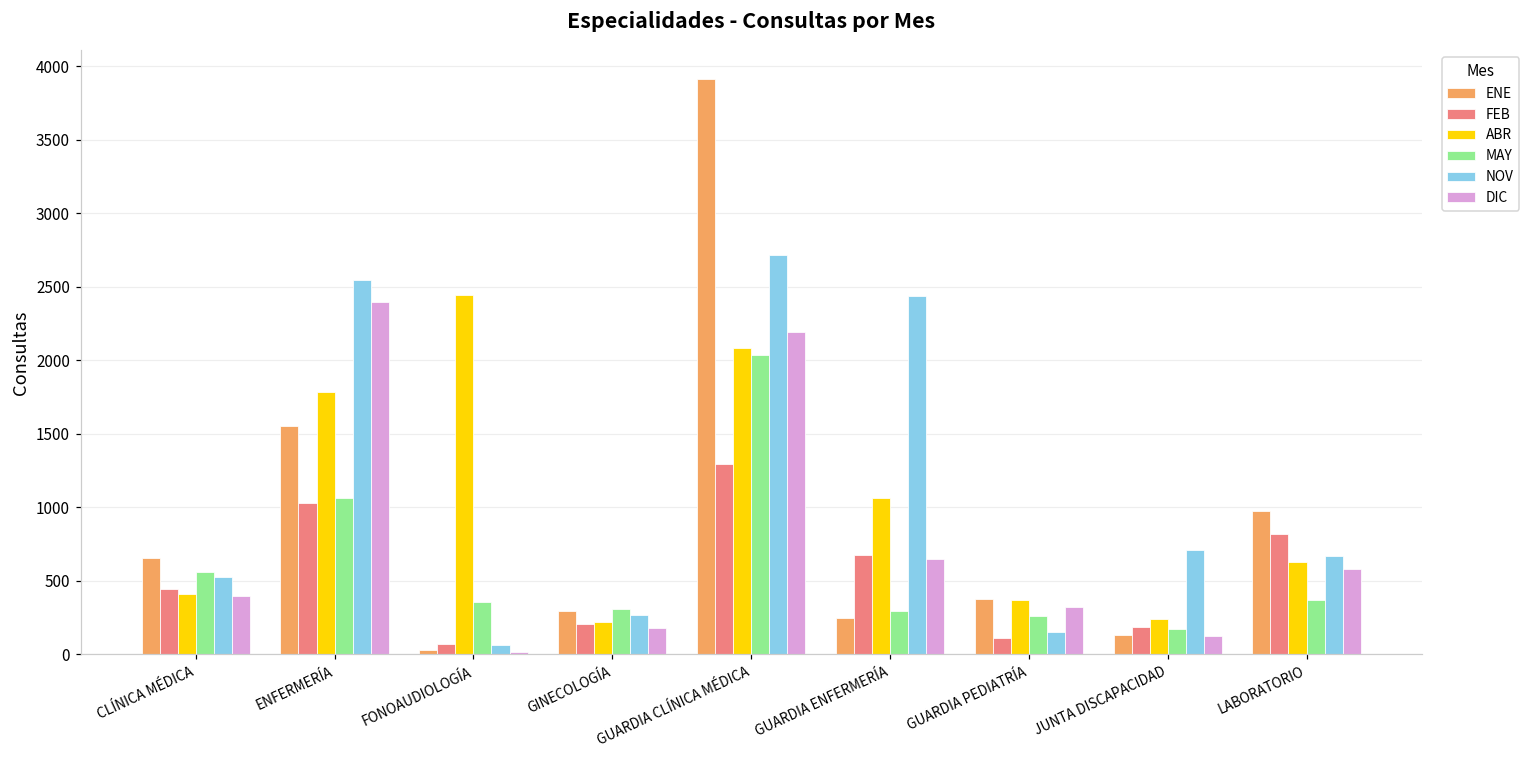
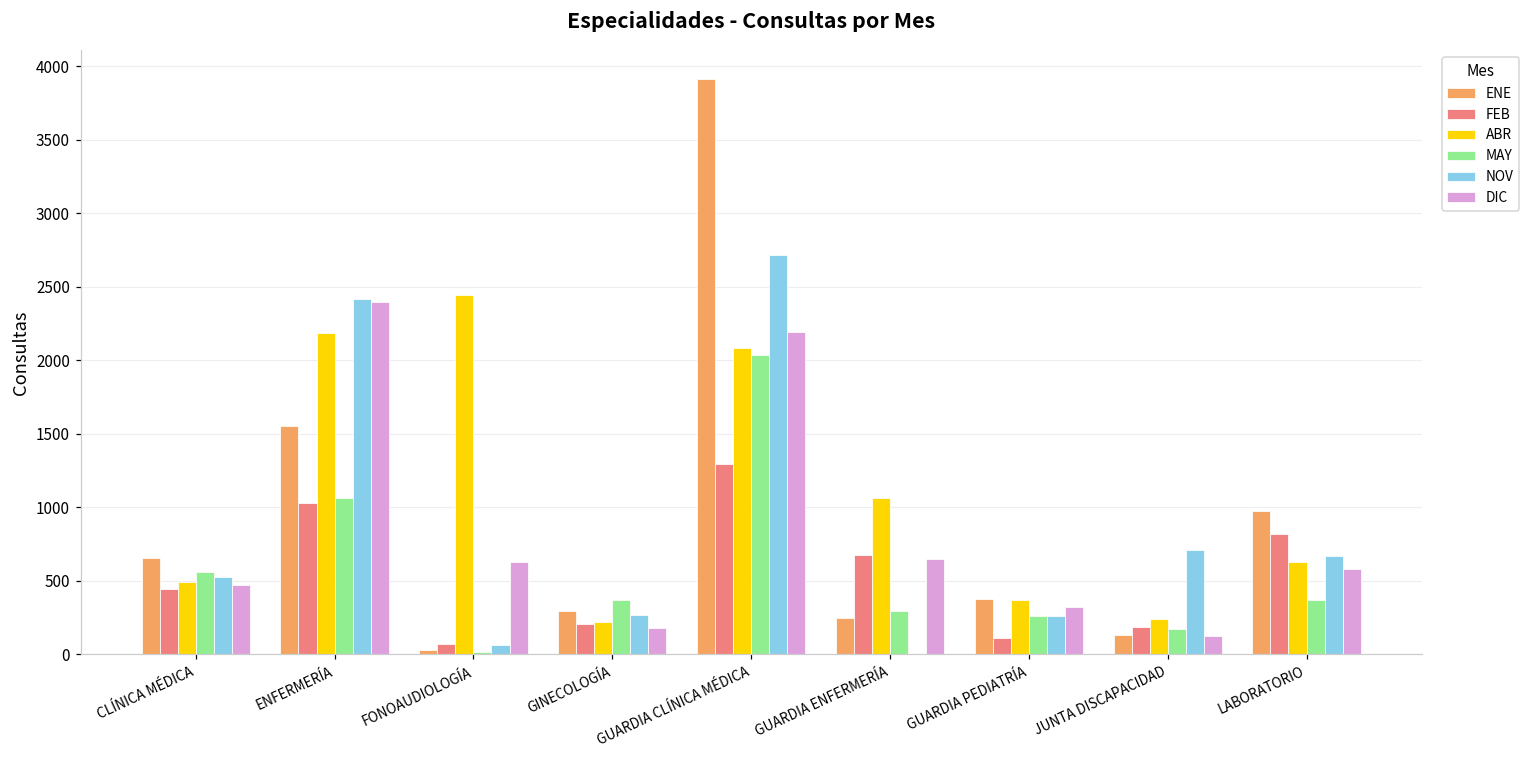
ABR, CLÍNICA MÉDICA: 410 -> 490
DIC, CLÍNICA MÉDICA: 400 -> 470
ABR, ENFERMERÍA: 1780 -> 2180
NOV, ENFERMERÍA: 2550 -> 2420
MAY, FONOAUDIOLOGÍA: 350 -> 20
DIC, FONOAUDIOLOGÍA: 20 -> 630
MAY, GINECOLOGÍA: 310 -> 370
NOV, GUARDIA ENFERMERÍA: 2430 -> 0
NOV, GUARDIA PEDIATRÍA: 150 -> 260
